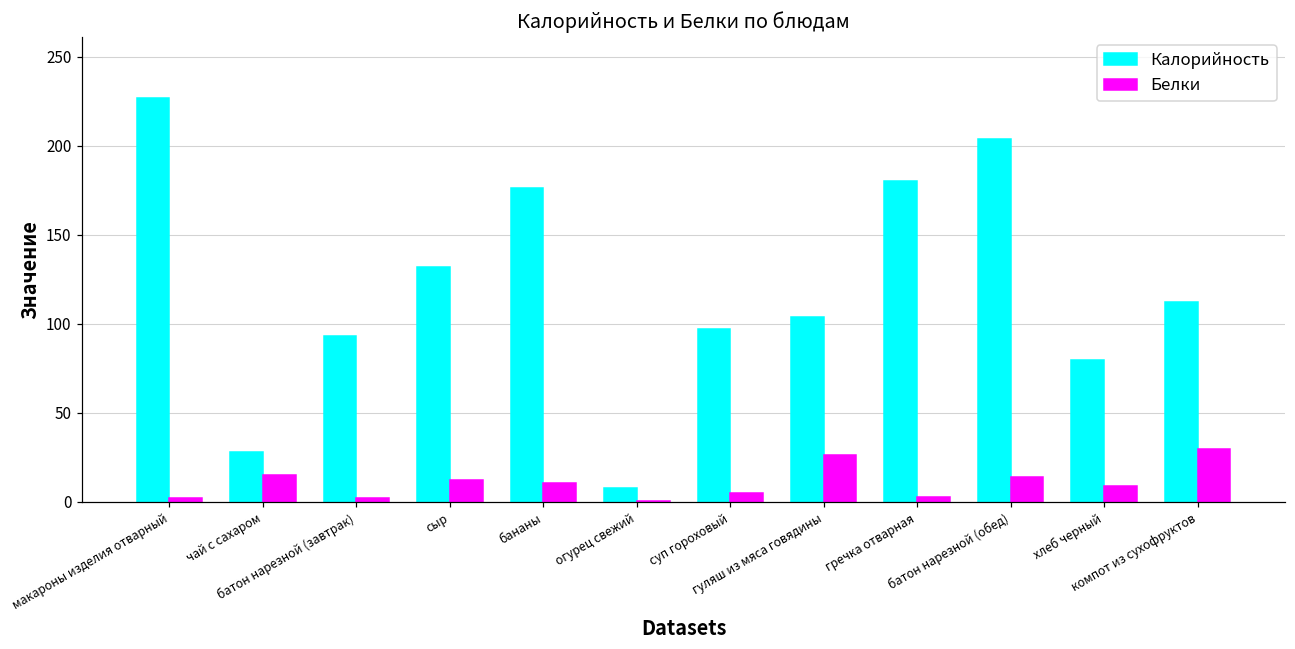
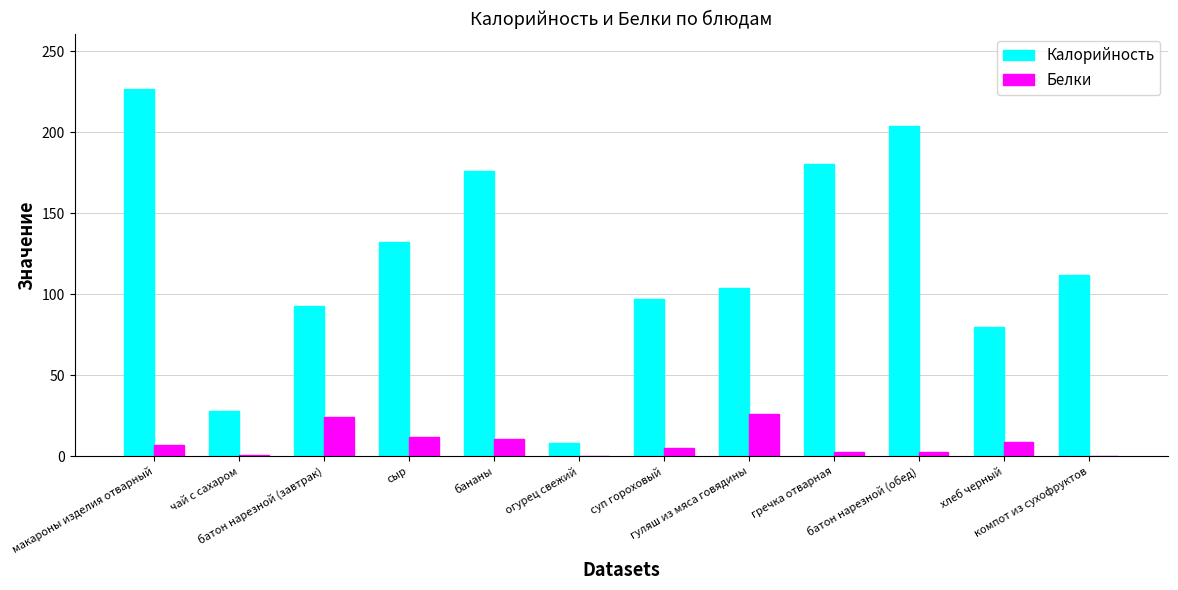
Белки, макароны изделия отварный: 2 -> 7
Белки, чай с сахаром: 15 -> 1
Белки, батон нарезной (завтрак): 2 -> 24
Белки, батон нарезной (обед): 14 -> 2
Белки, компот из сухофруктов: 30 -> 0
